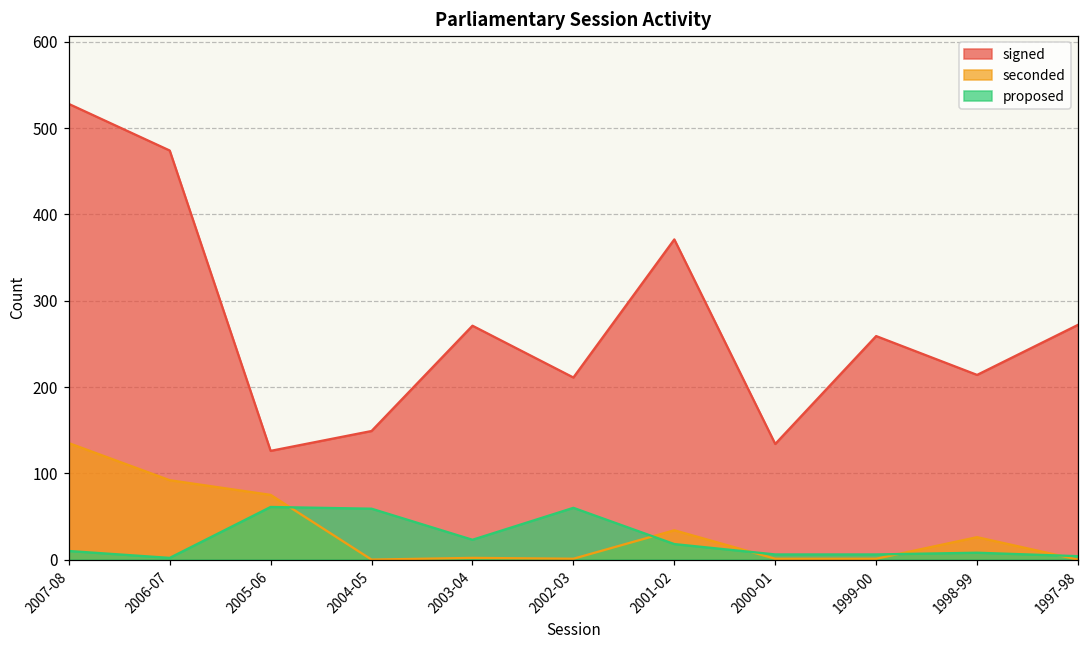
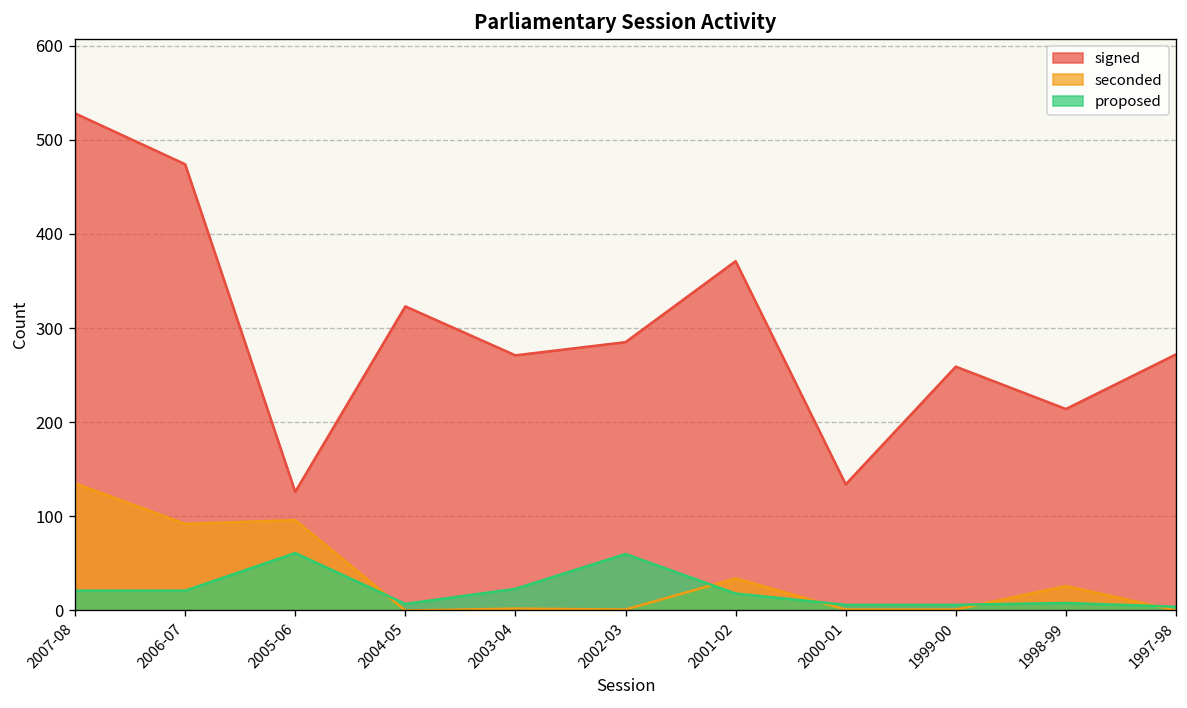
proposed, 2007-08: 10 -> 20
proposed, 2006-07: 0 -> 20
seconded, 2005-06: 80 -> 100
signed, 2004-05: 150 -> 320
proposed, 2004-05: 60 -> 10
signed, 2002-03: 210 -> 290
